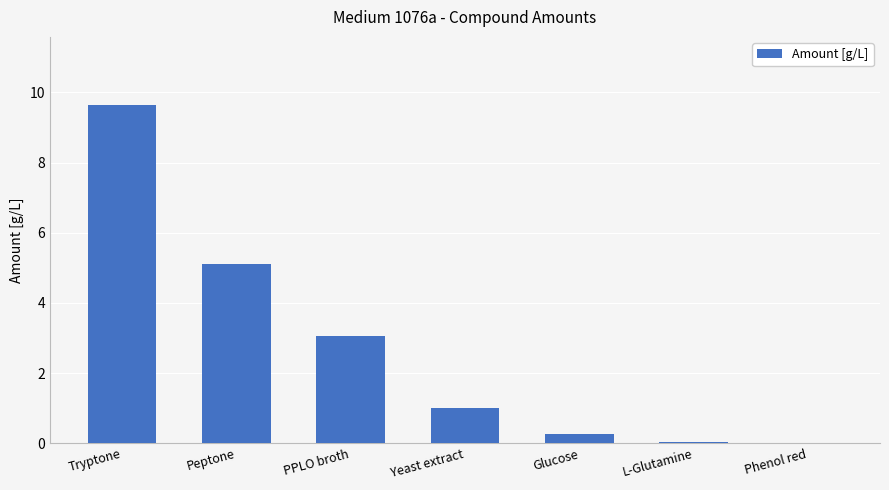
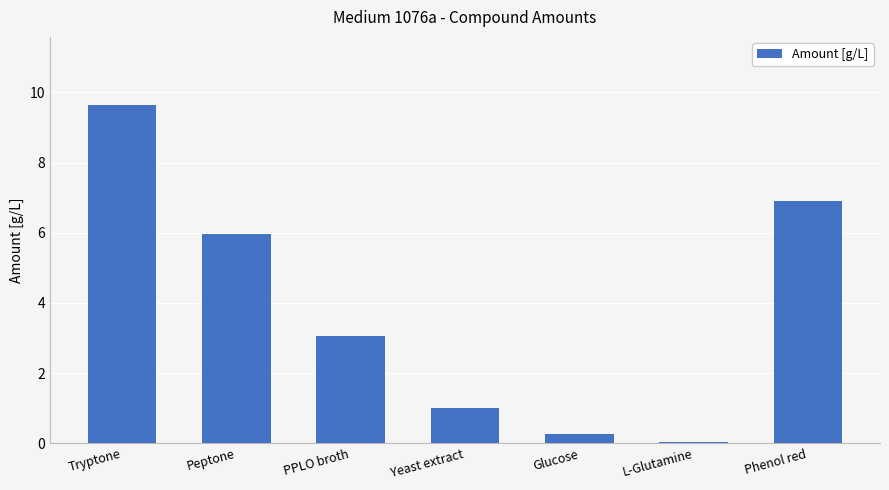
Peptone: 5.1 -> 6.0
Phenol red: 0.0 -> 6.9
